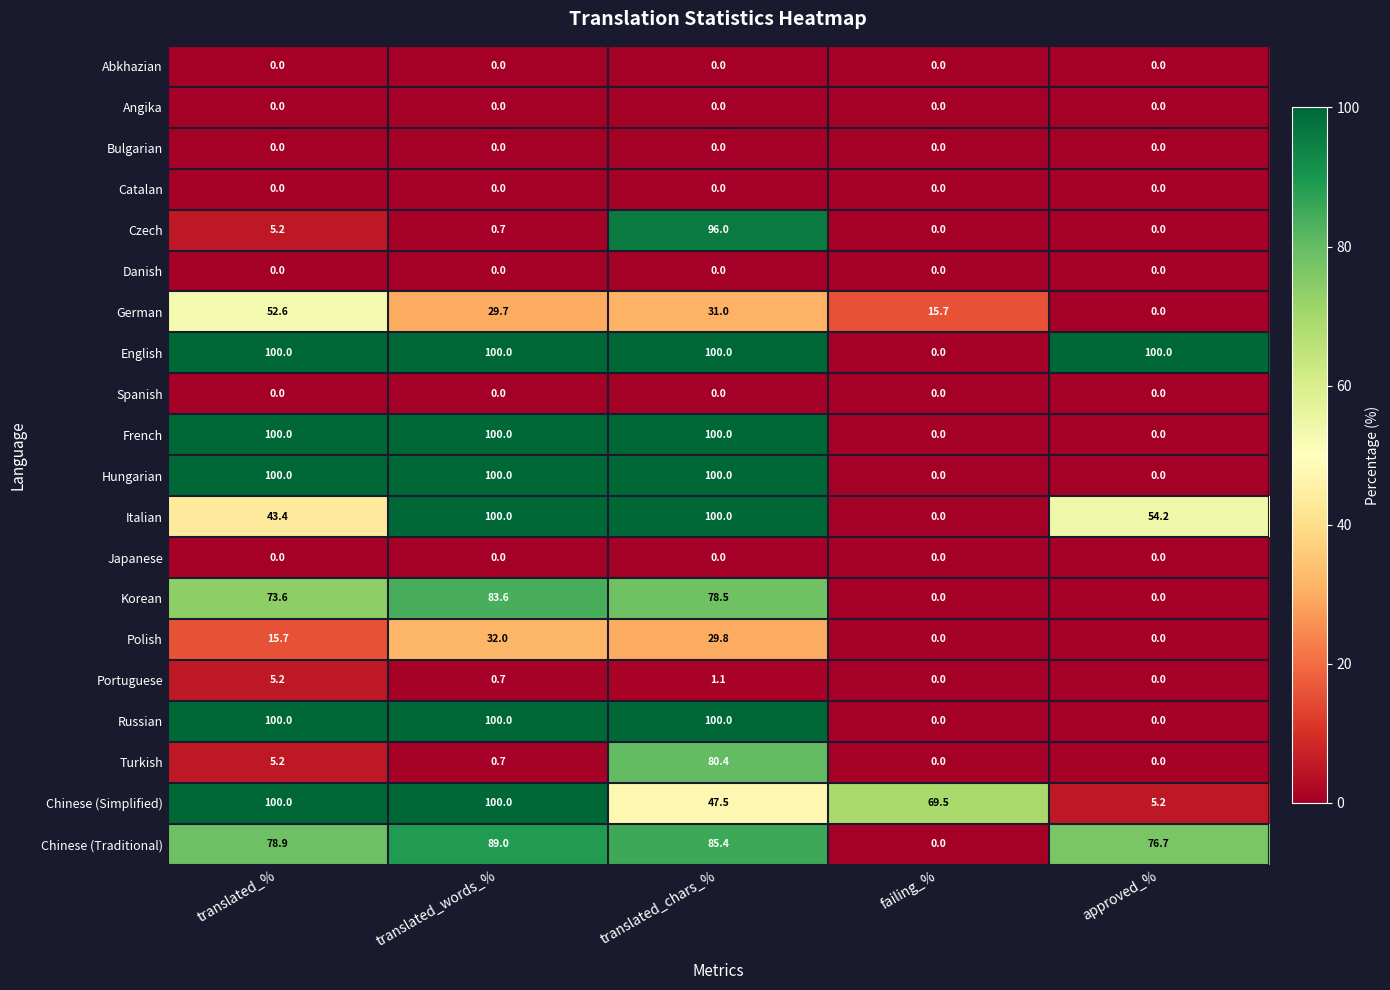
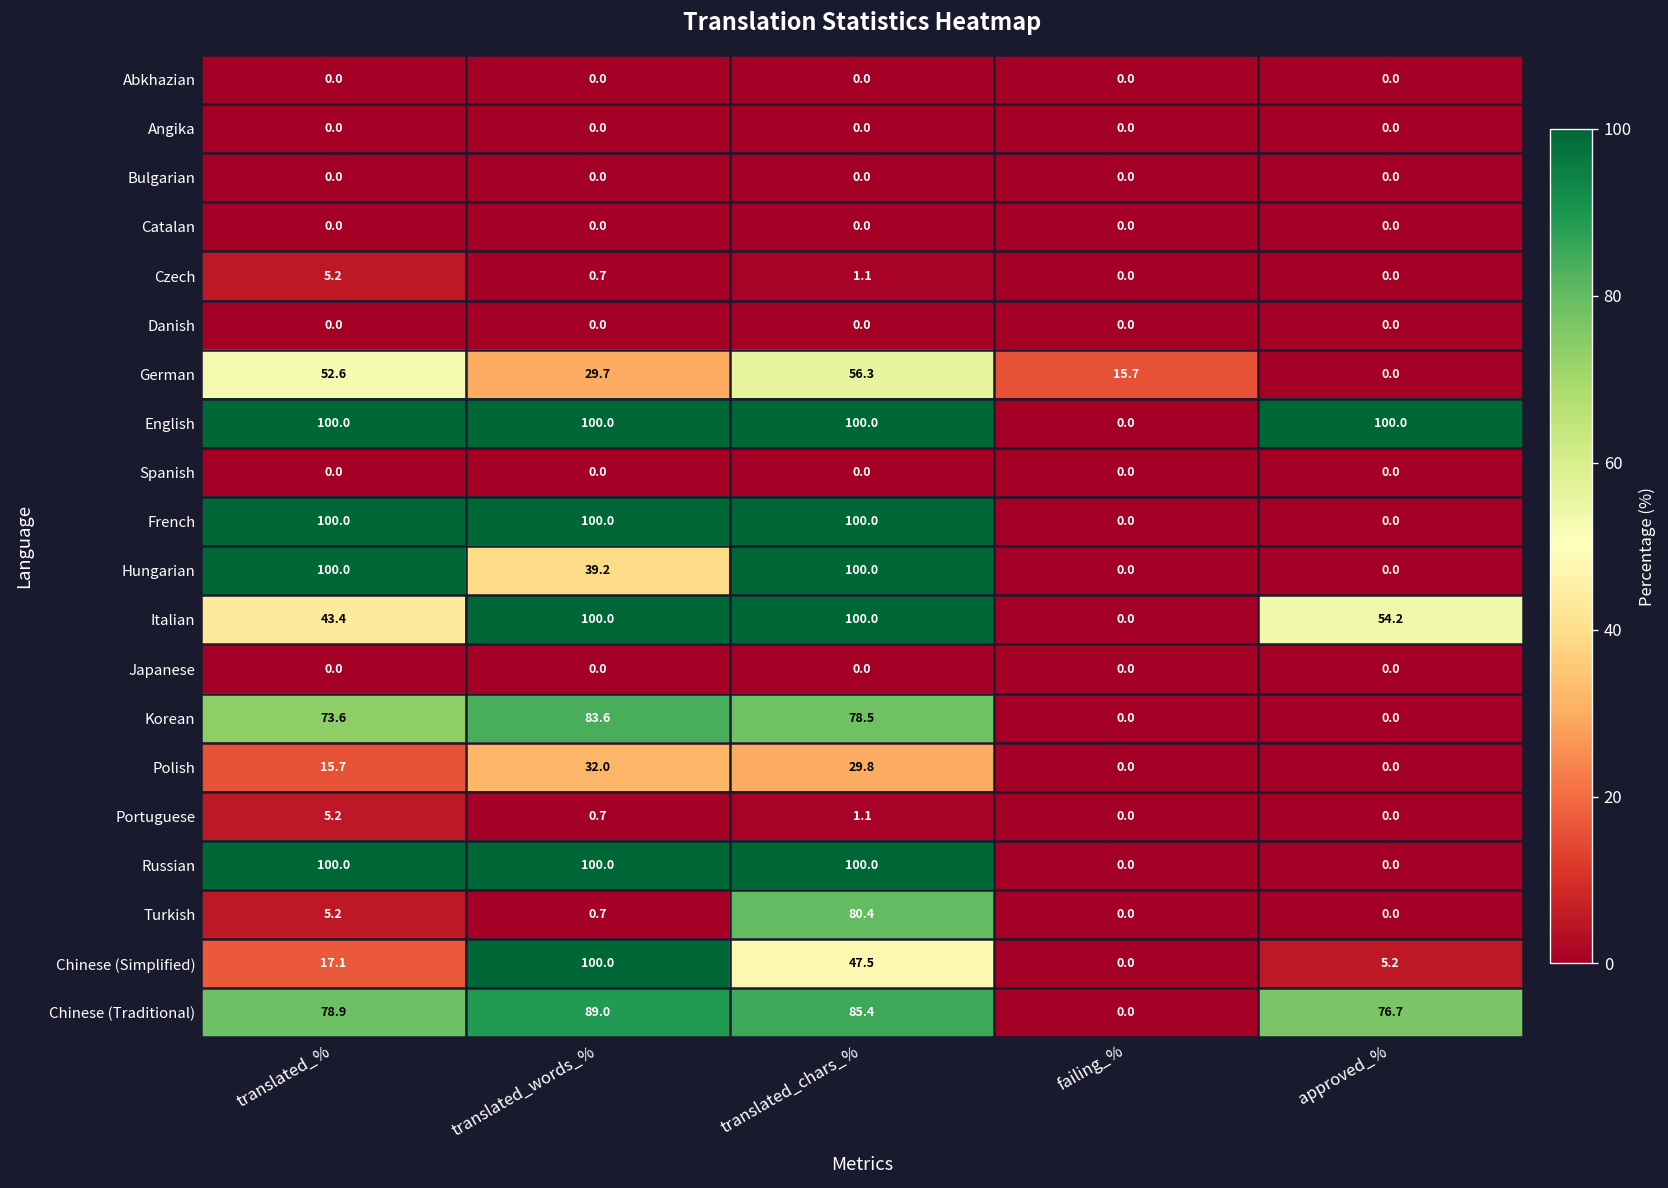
Czech, translated_chars_%: 96.0 -> 1.1
German, translated_chars_%: 31.0 -> 56.3
Hungarian, translated_words_%: 100.0 -> 39.2
Chinese (Simplified), translated_%: 100.0 -> 17.1
Chinese (Simplified), failing_%: 69.5 -> 0.0
